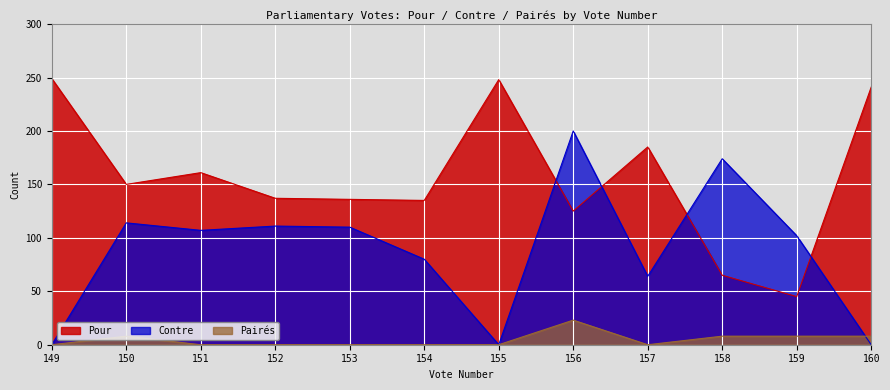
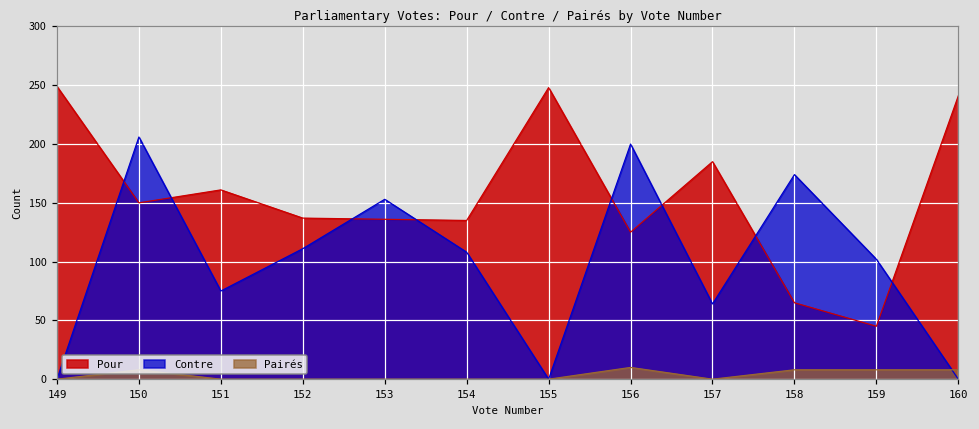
Contre, 150: 114 -> 206
Contre, 151: 107 -> 75
Contre, 153: 110 -> 153
Contre, 154: 80 -> 108
Pairés, 156: 23 -> 10
